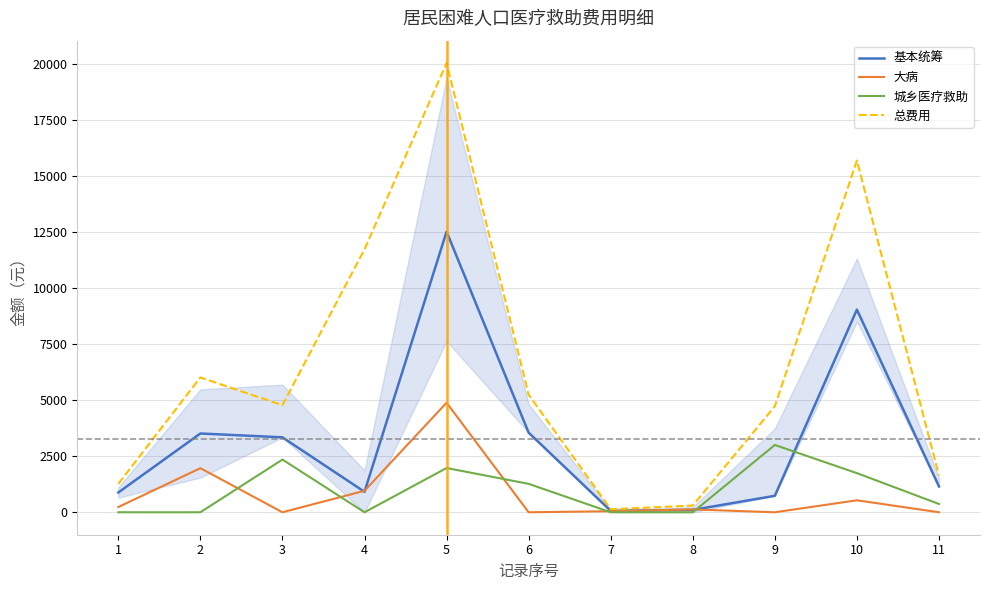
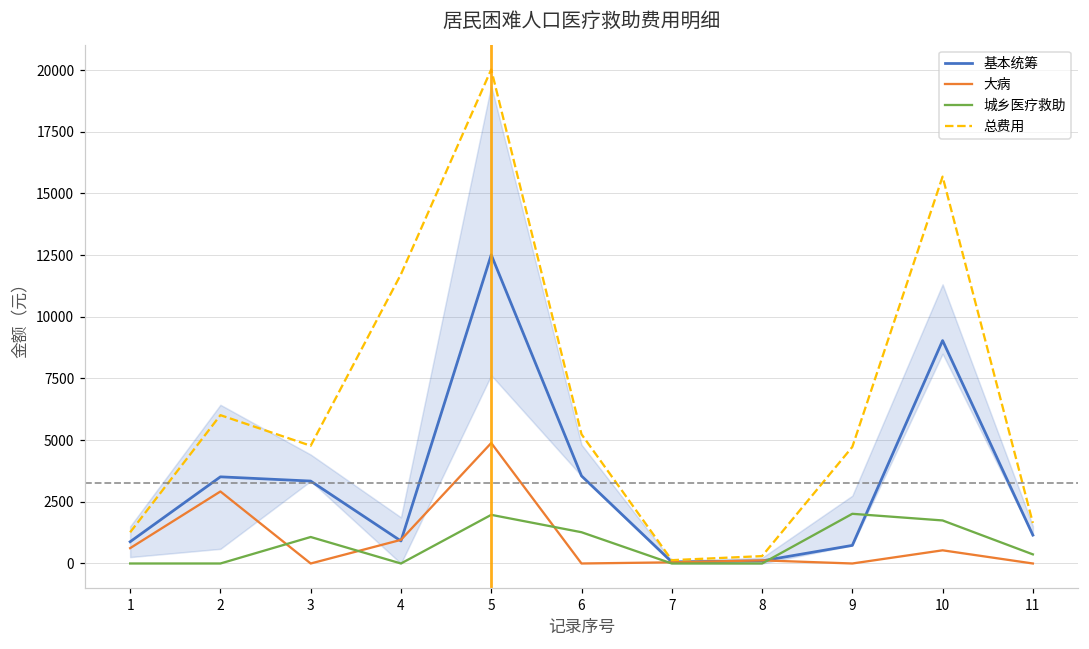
大病, 1: 200 -> 600
大病, 2: 2000 -> 2900
城乡医疗救助, 3: 2300 -> 1100
城乡医疗救助, 9: 3000 -> 2000
